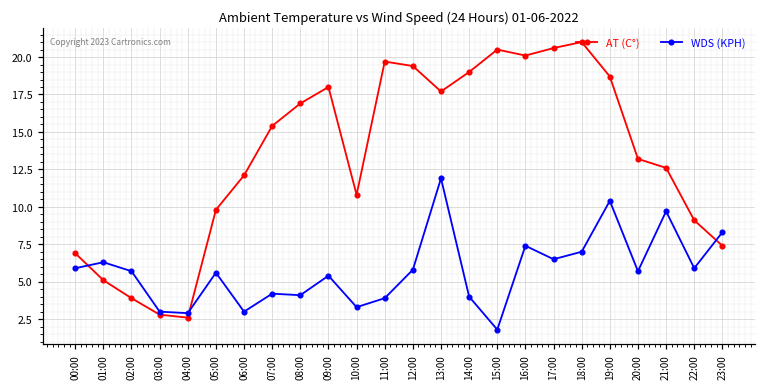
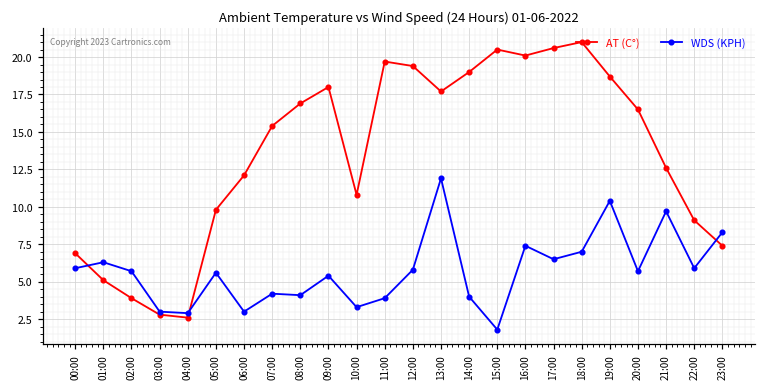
AT (C°), 20:00: 13.2 -> 16.5
